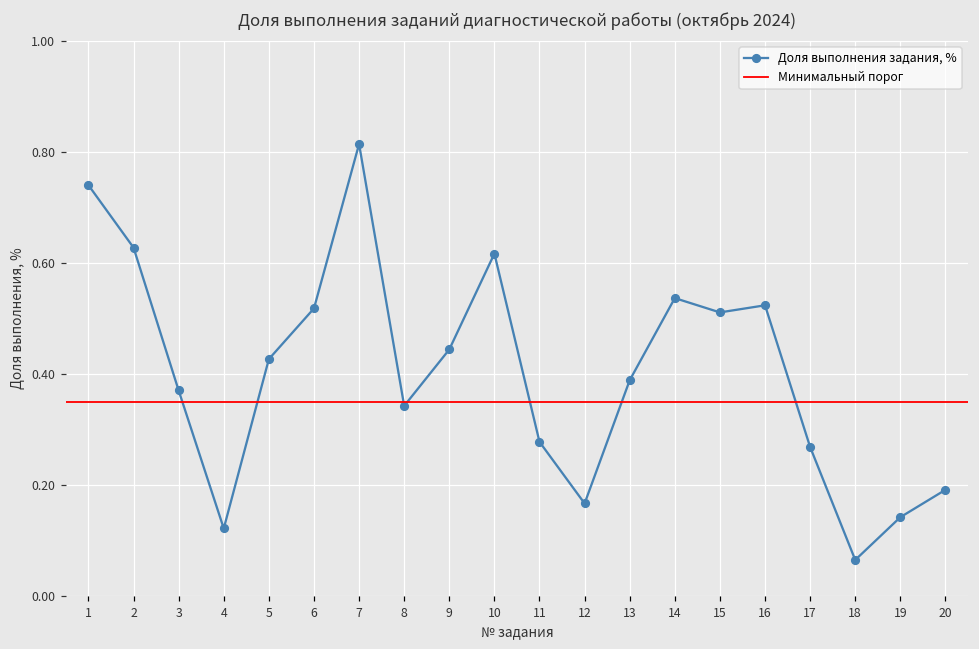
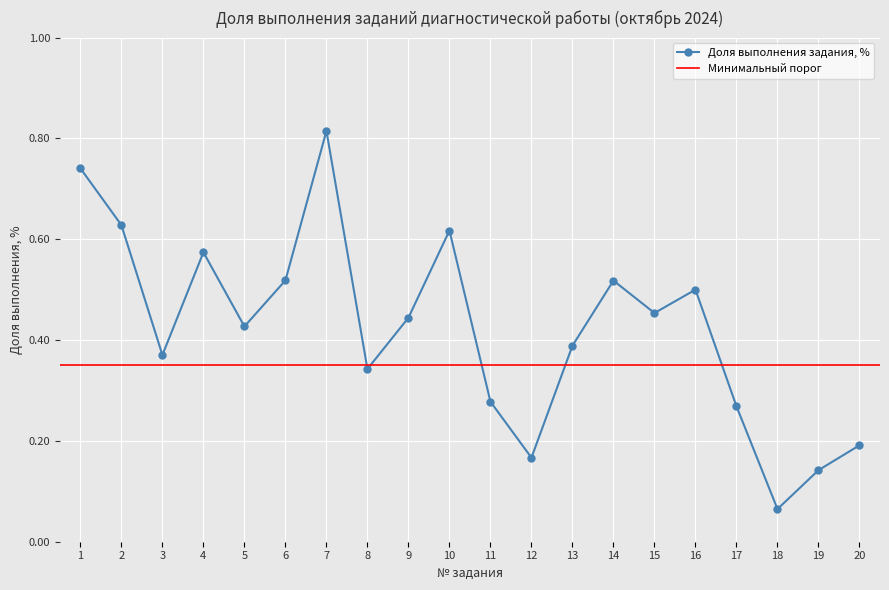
4: 0.12 -> 0.57
14: 0.54 -> 0.52
15: 0.51 -> 0.45
16: 0.52 -> 0.50
